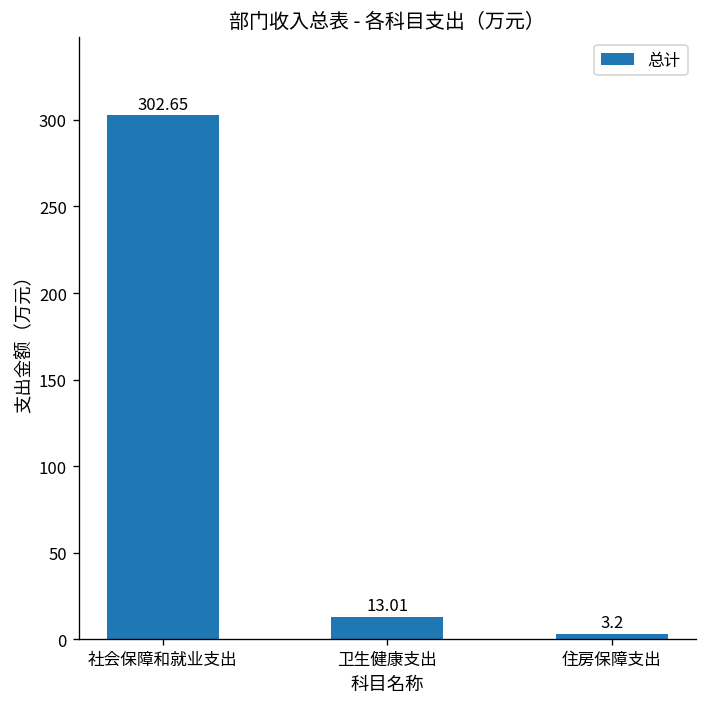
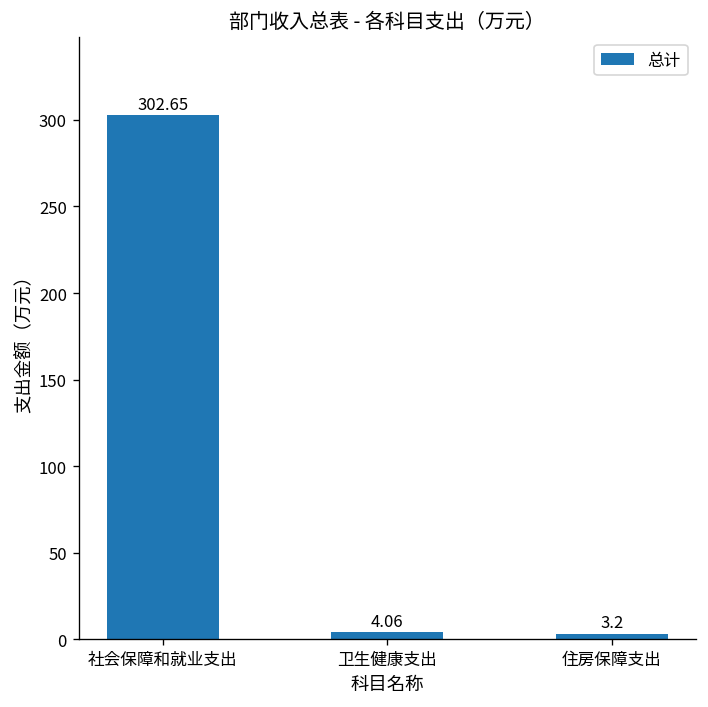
卫生健康支出: 13.01 -> 4.06
